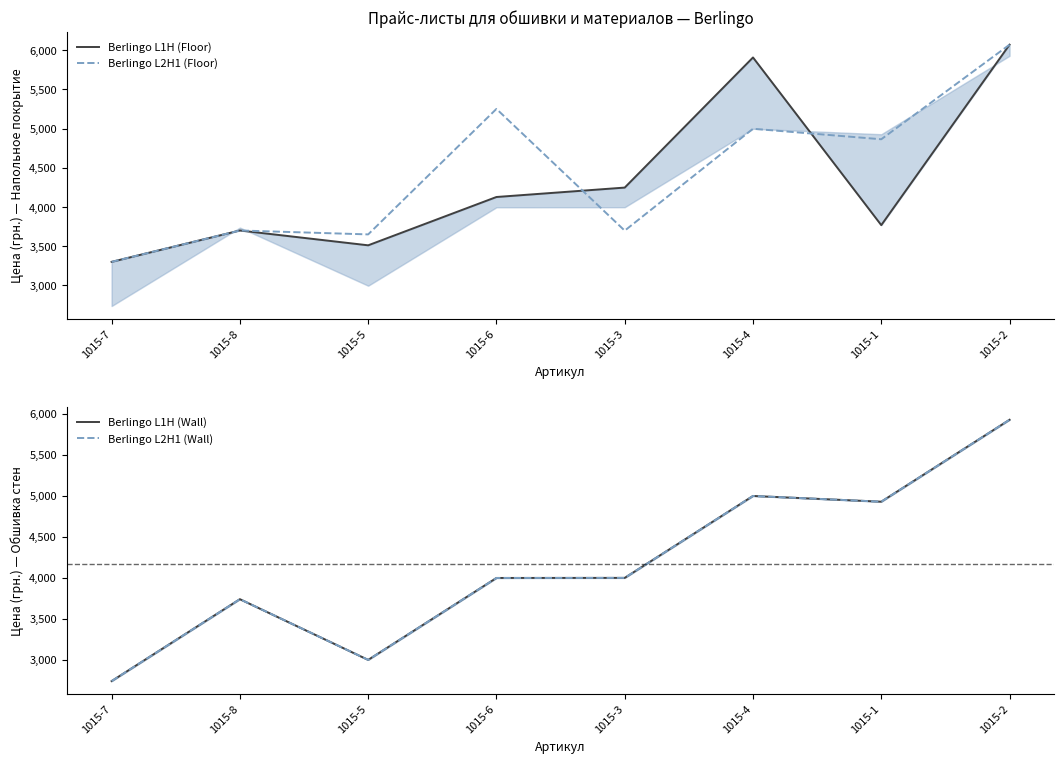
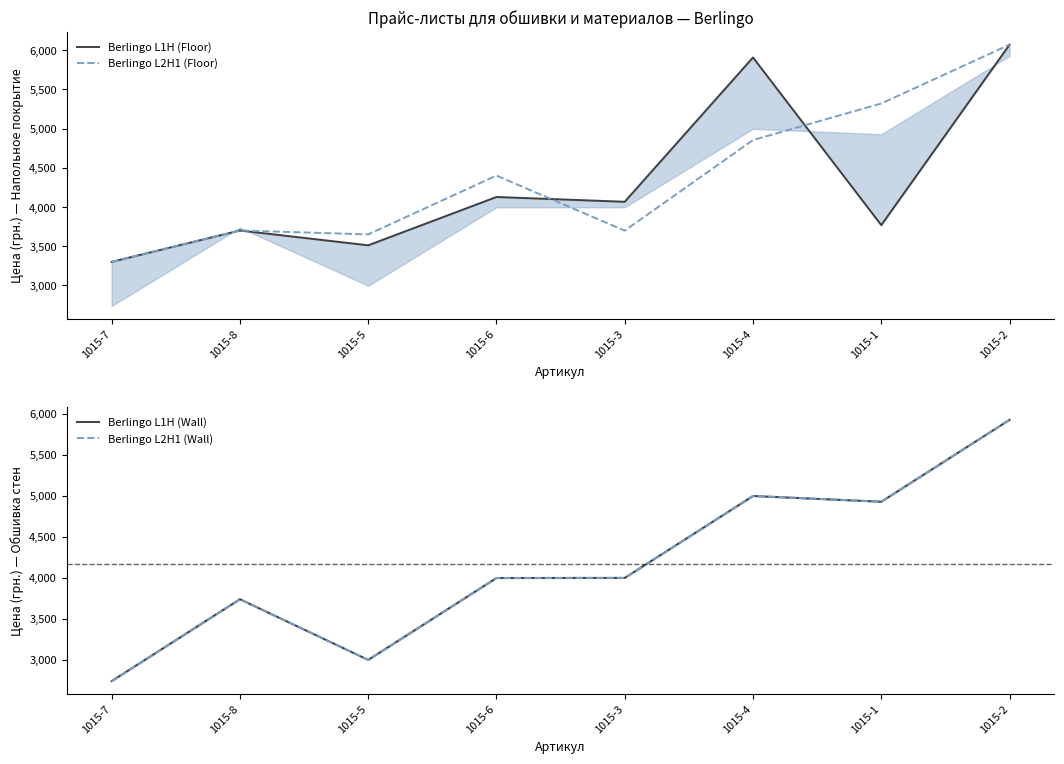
Прайс-листы для обшивки и материалов — Berlingo, Berlingo L2H1 (Floor), 1015-6: 5,300 -> 4,400
Прайс-листы для обшивки и материалов — Berlingo, Berlingo L1H (Floor), 1015-3: 4,200 -> 4,100
Прайс-листы для обшивки и материалов — Berlingo, Berlingo L2H1 (Floor), 1015-4: 5,000 -> 4,900
Прайс-листы для обшивки и материалов — Berlingo, Berlingo L2H1 (Floor), 1015-1: 4,900 -> 5,300
